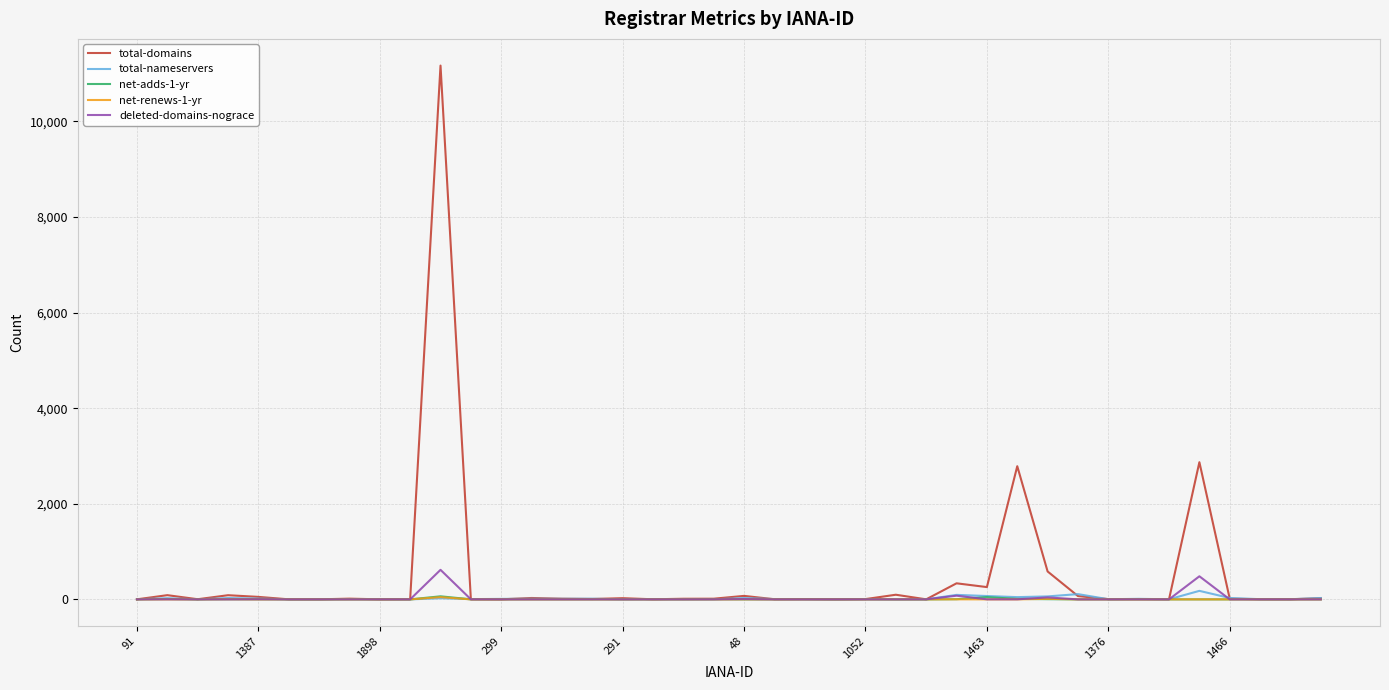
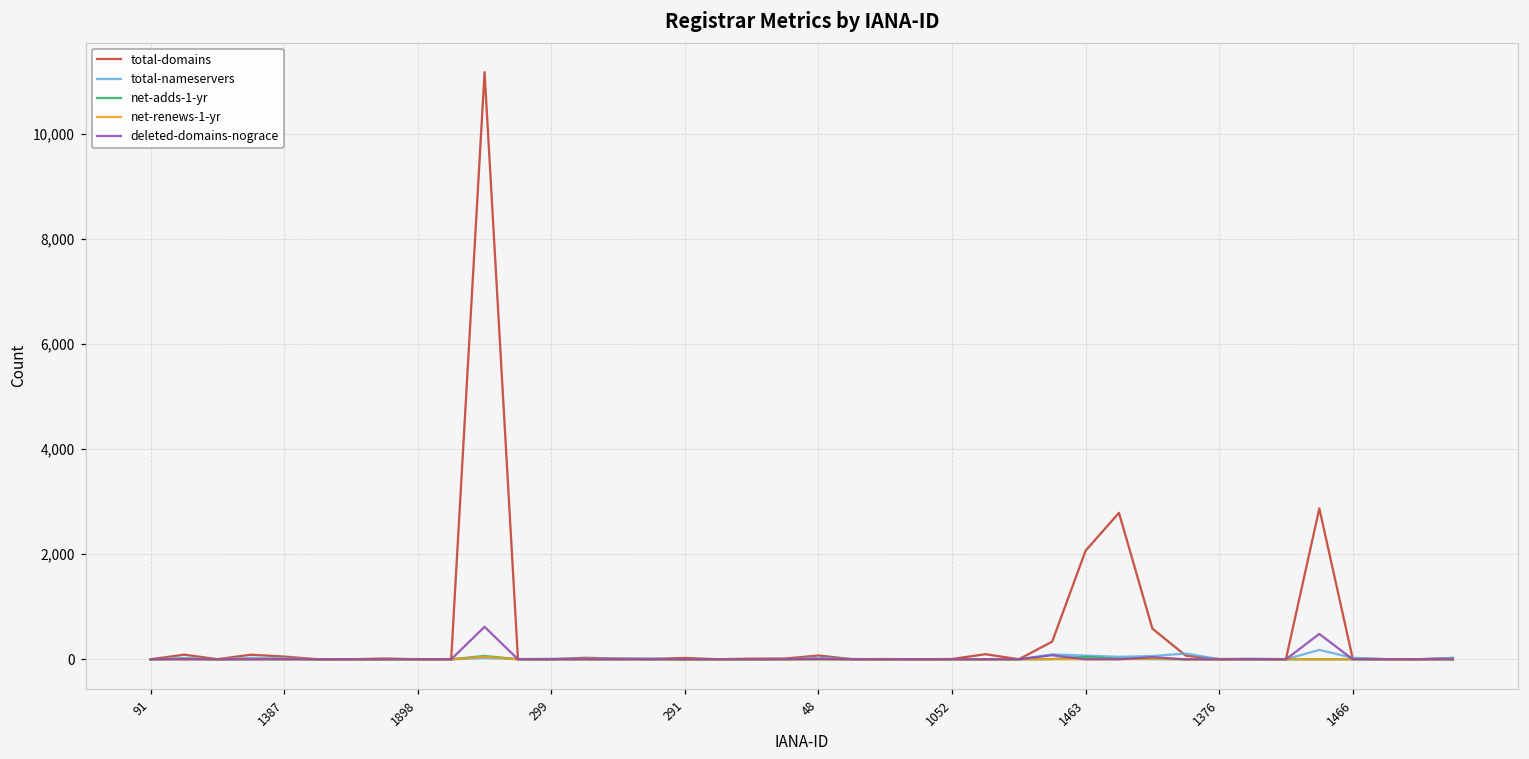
total-domains, 1463: 300 -> 2,100
